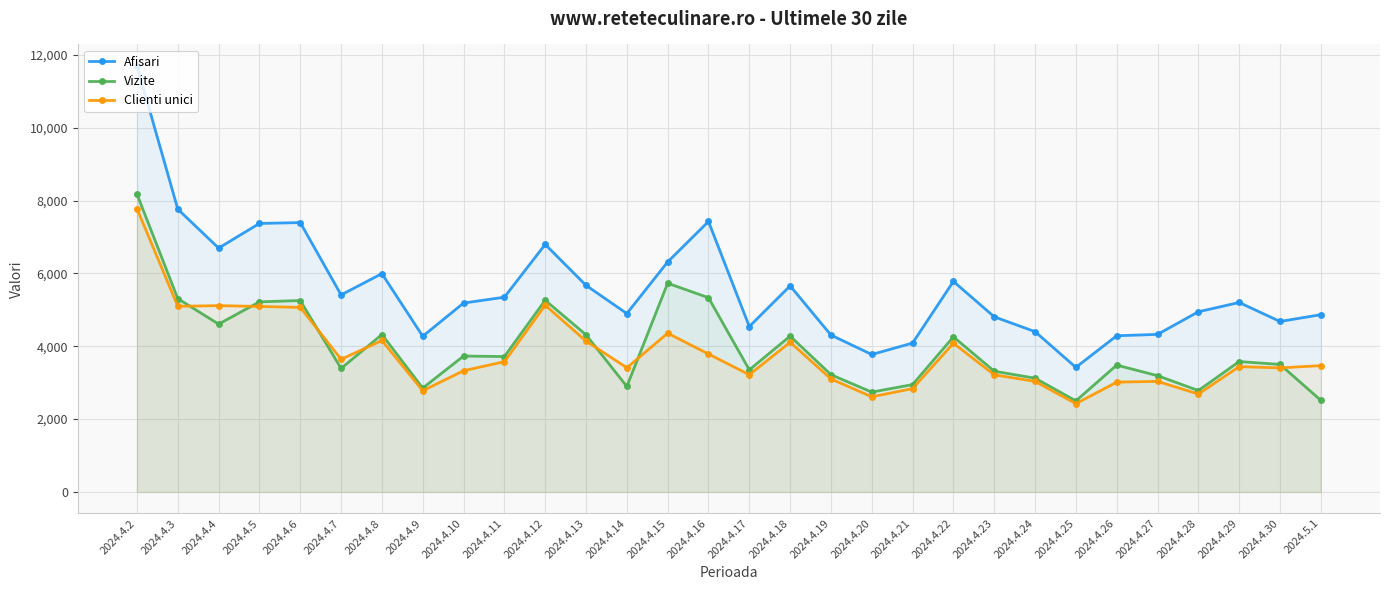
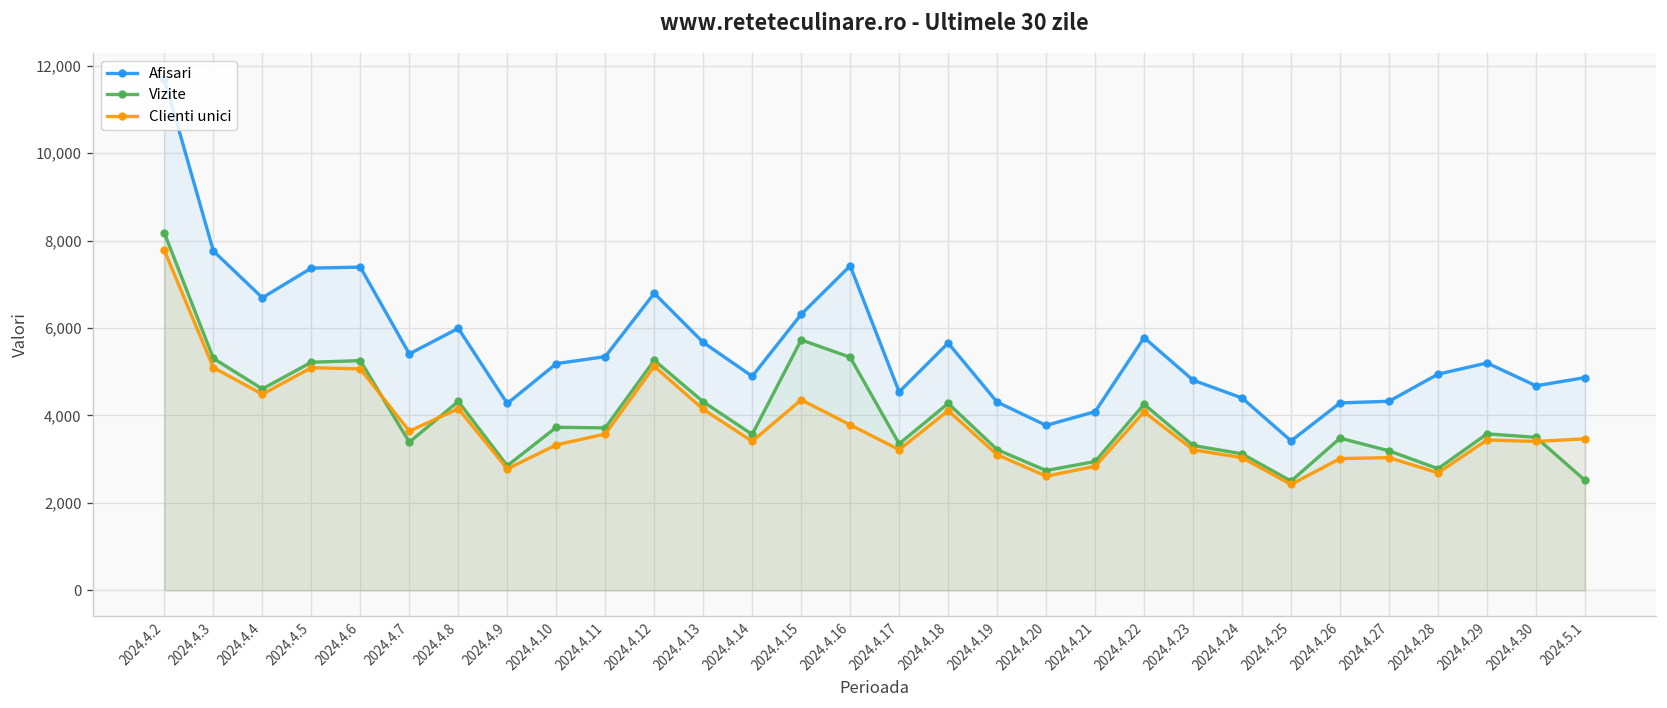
Clienti unici, 2024.4.4: 5,100 -> 4,500
Vizite, 2024.4.14: 2,900 -> 3,600
